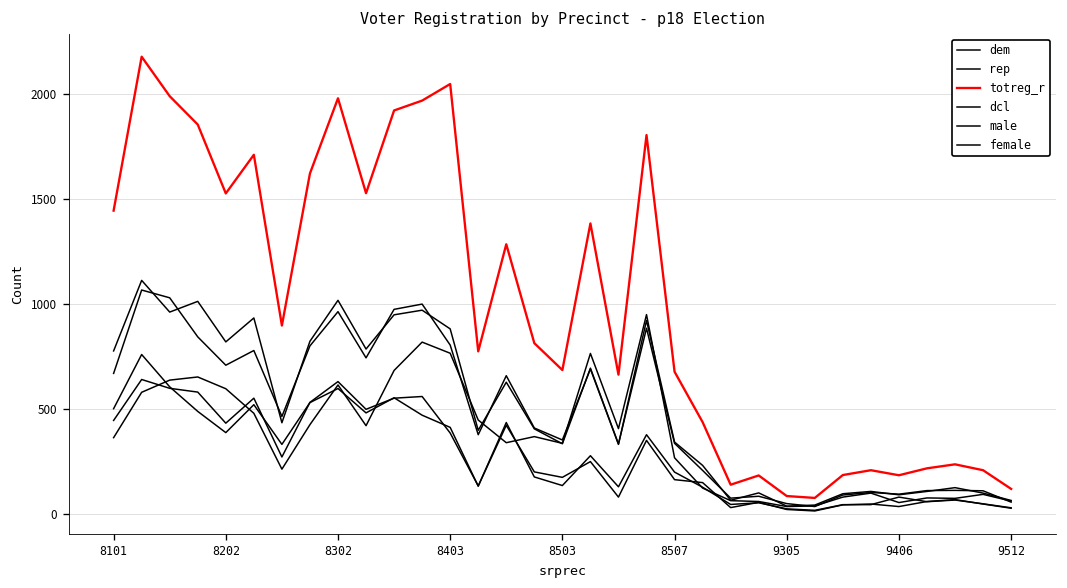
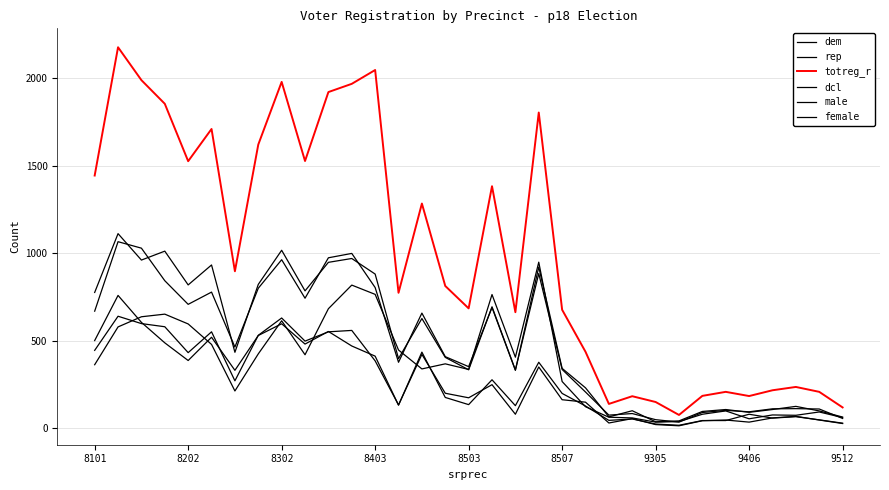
totreg_r, 9305: 80 -> 150
